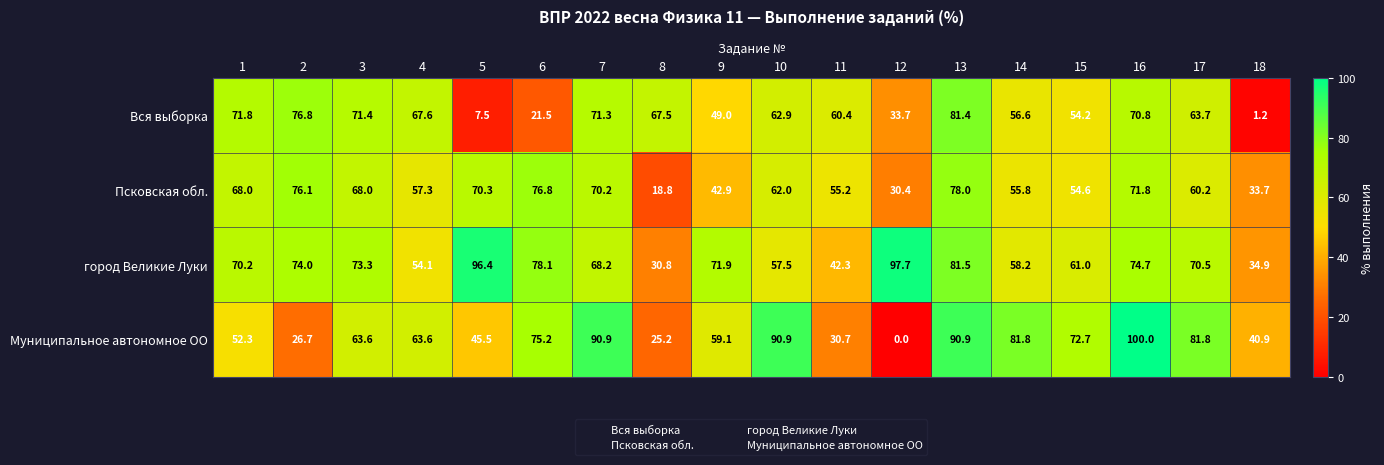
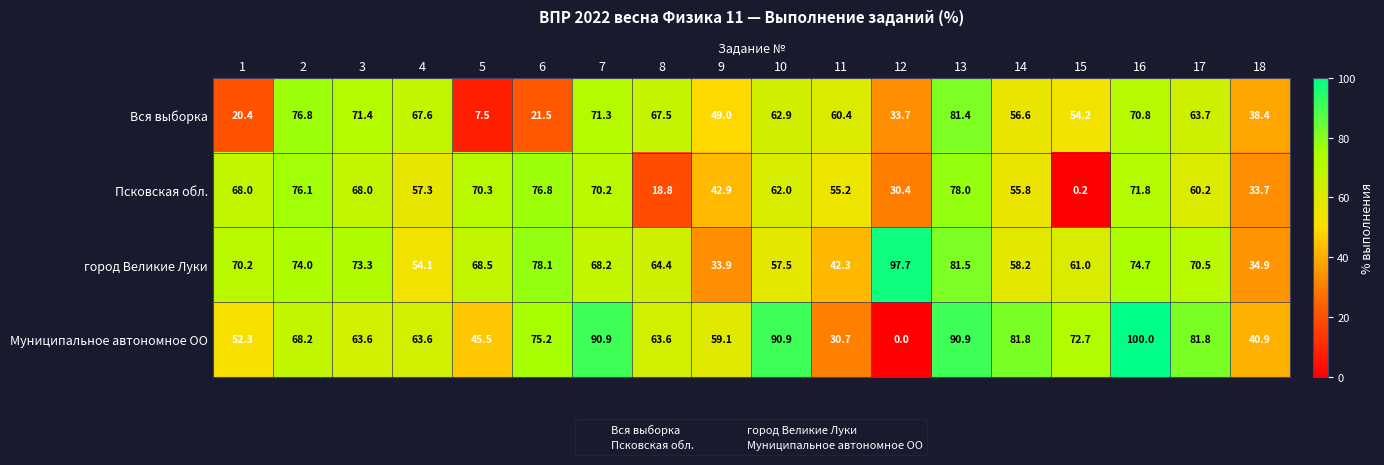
Вся выборка, 1: 71.8 -> 20.4
Вся выборка, 18: 1.2 -> 38.4
Псковская обл., 15: 54.6 -> 0.2
город Великие Луки, 5: 96.4 -> 68.5
город Великие Луки, 8: 30.8 -> 64.4
город Великие Луки, 9: 71.9 -> 33.9
Муниципальное автономное ОО, 2: 26.7 -> 68.2
Муниципальное автономное ОО, 8: 25.2 -> 63.6
